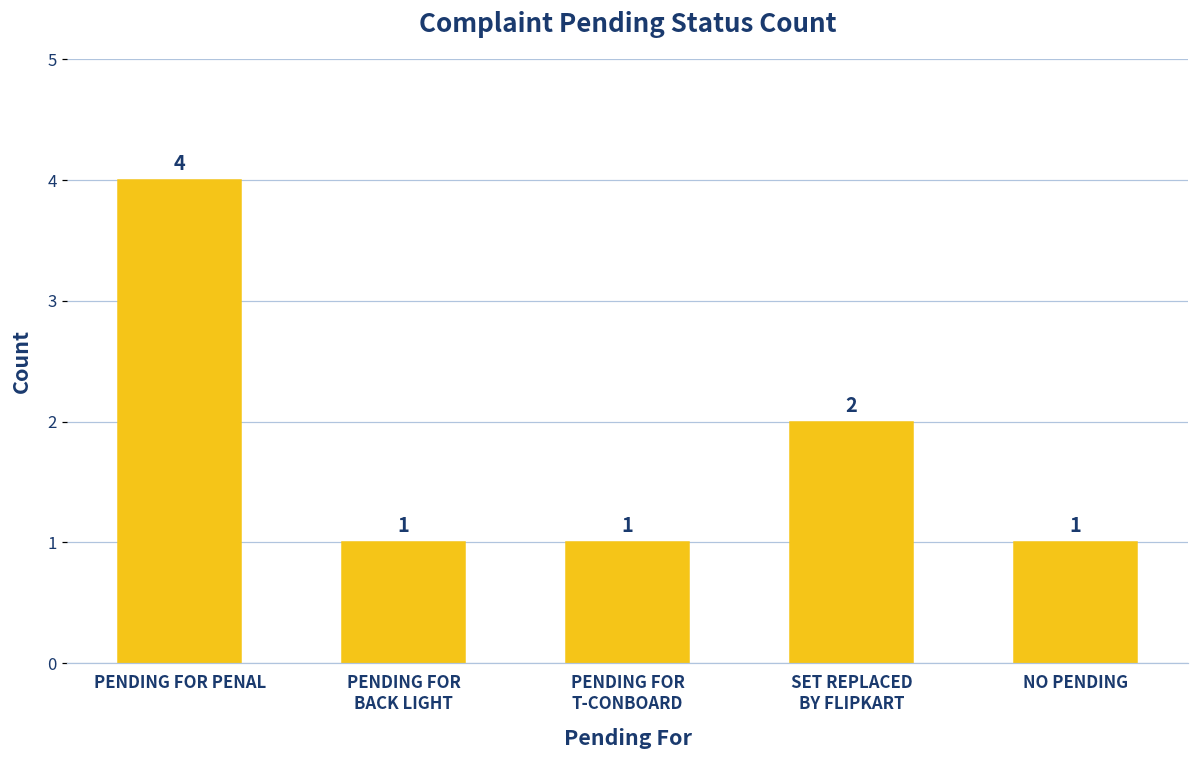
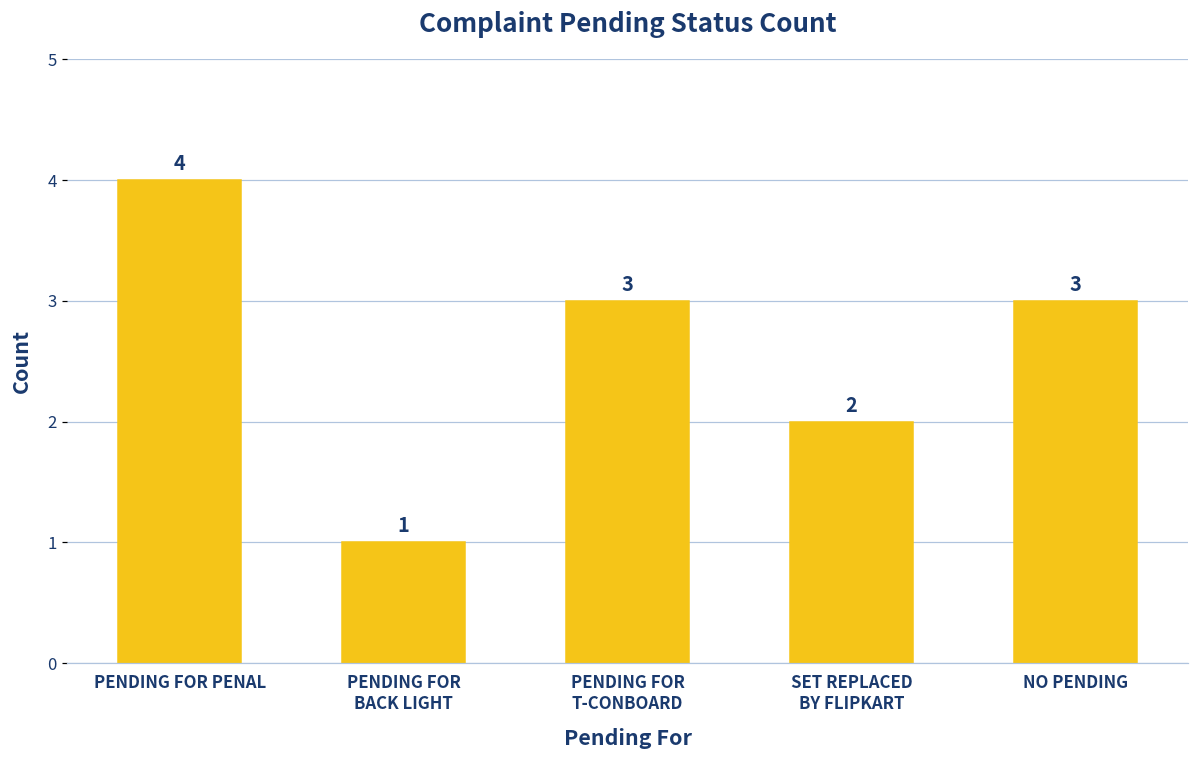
PENDING FOR T-CONBOARD: 1 -> 3
NO PENDING: 1 -> 3
